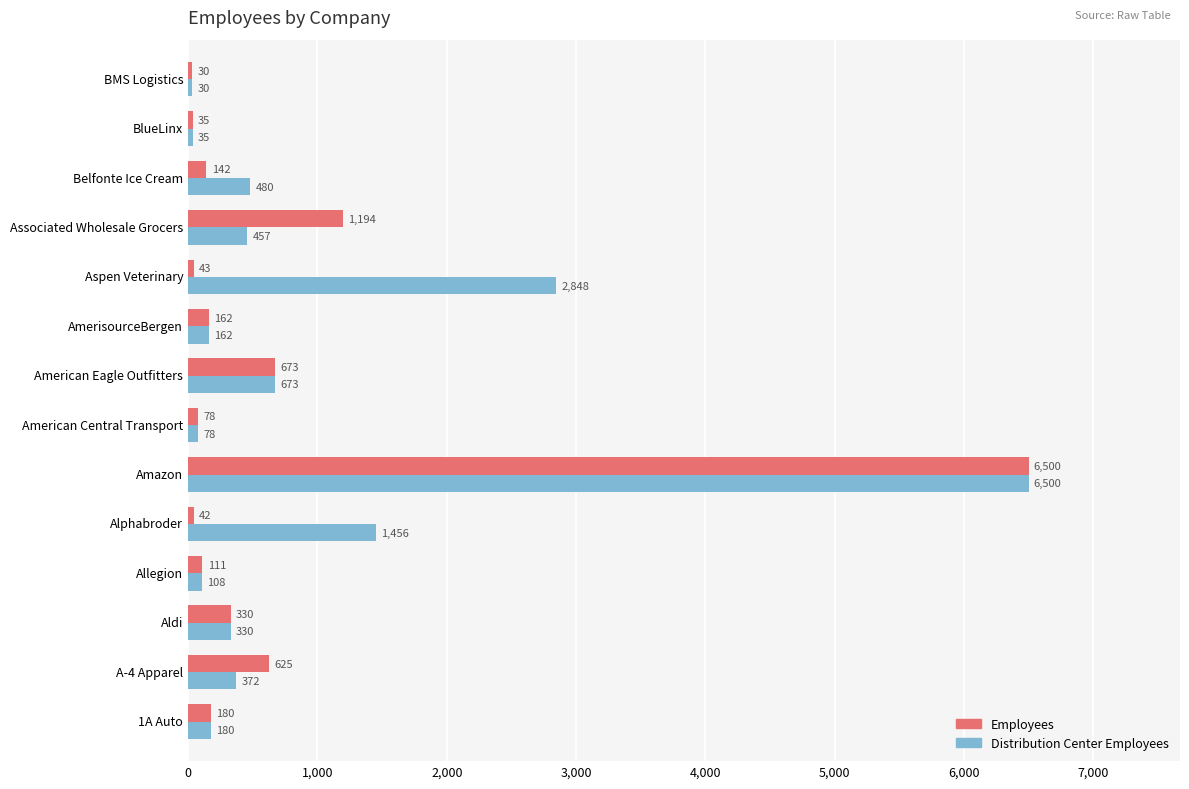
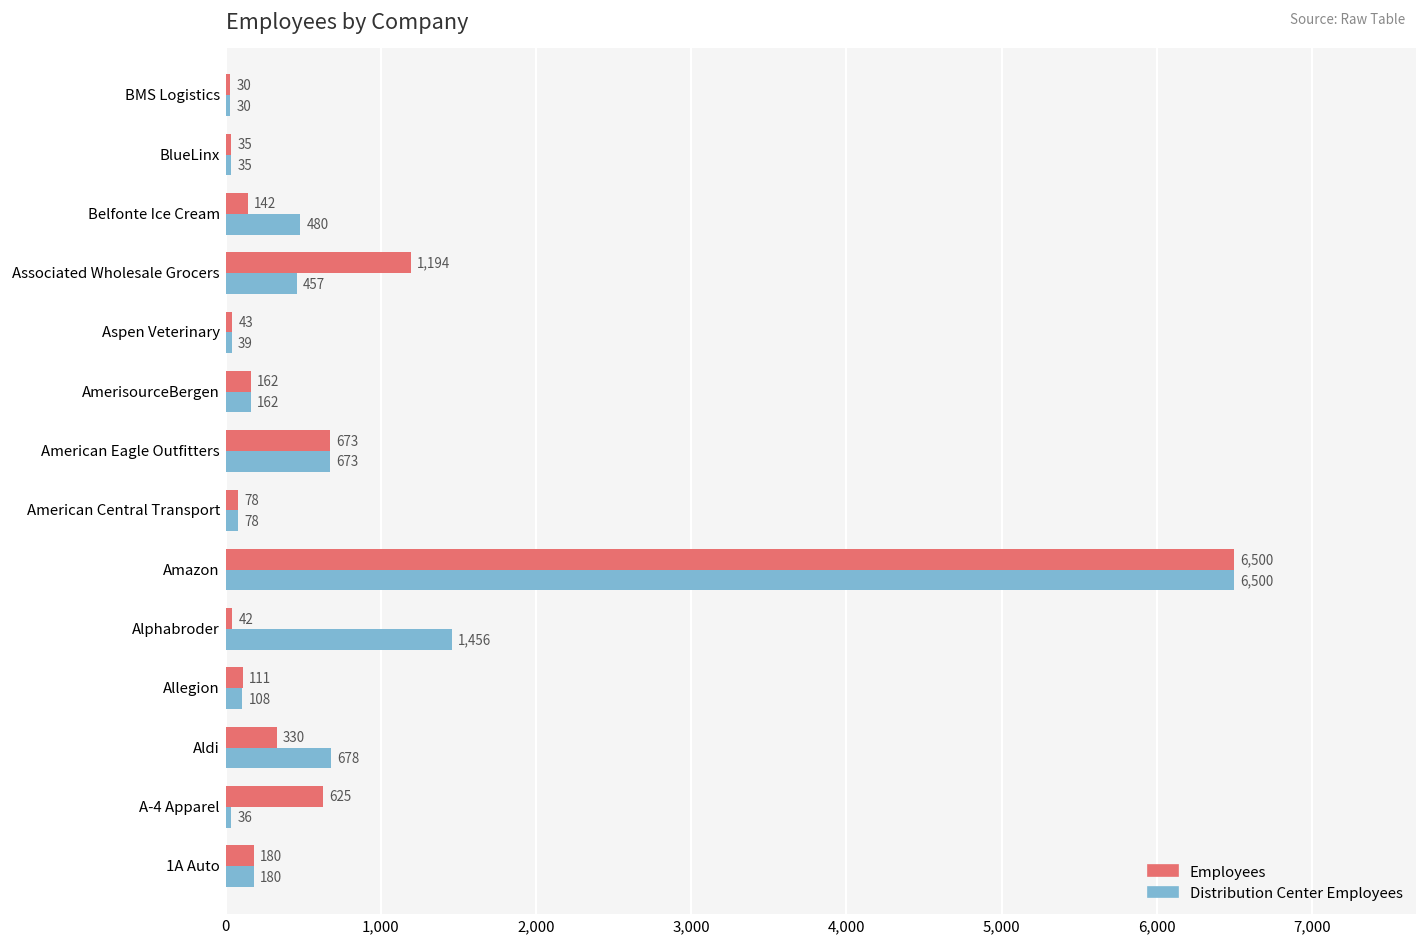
Distribution Center Employees, Aspen Veterinary: 2,848 -> 39
Distribution Center Employees, Aldi: 330 -> 678
Distribution Center Employees, A-4 Apparel: 372 -> 36
